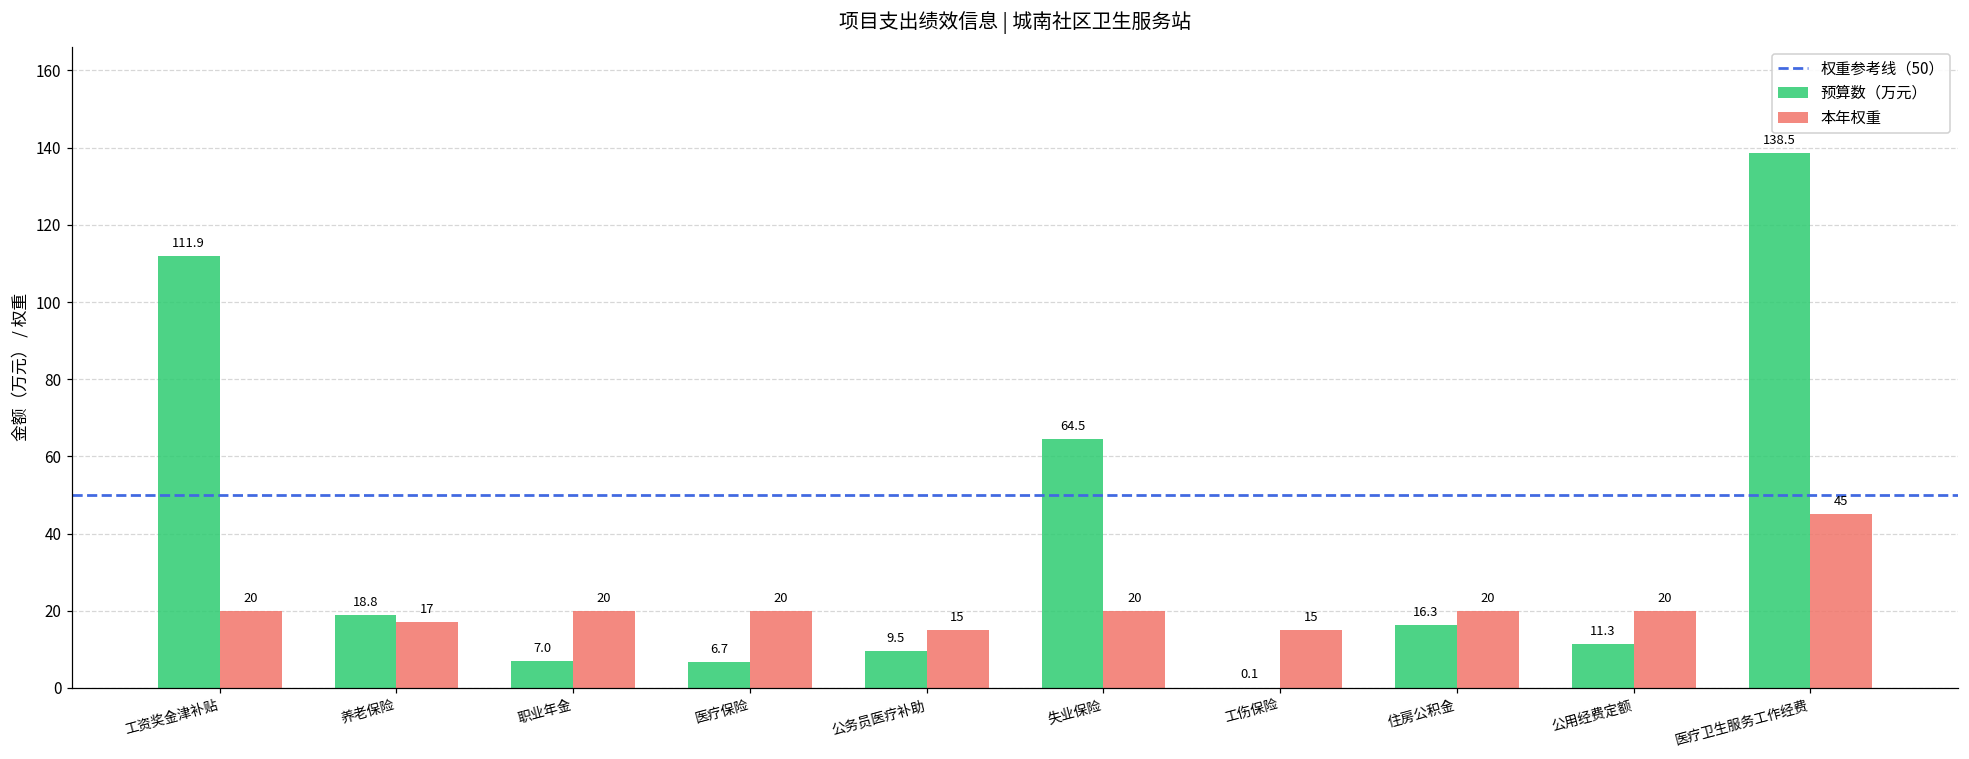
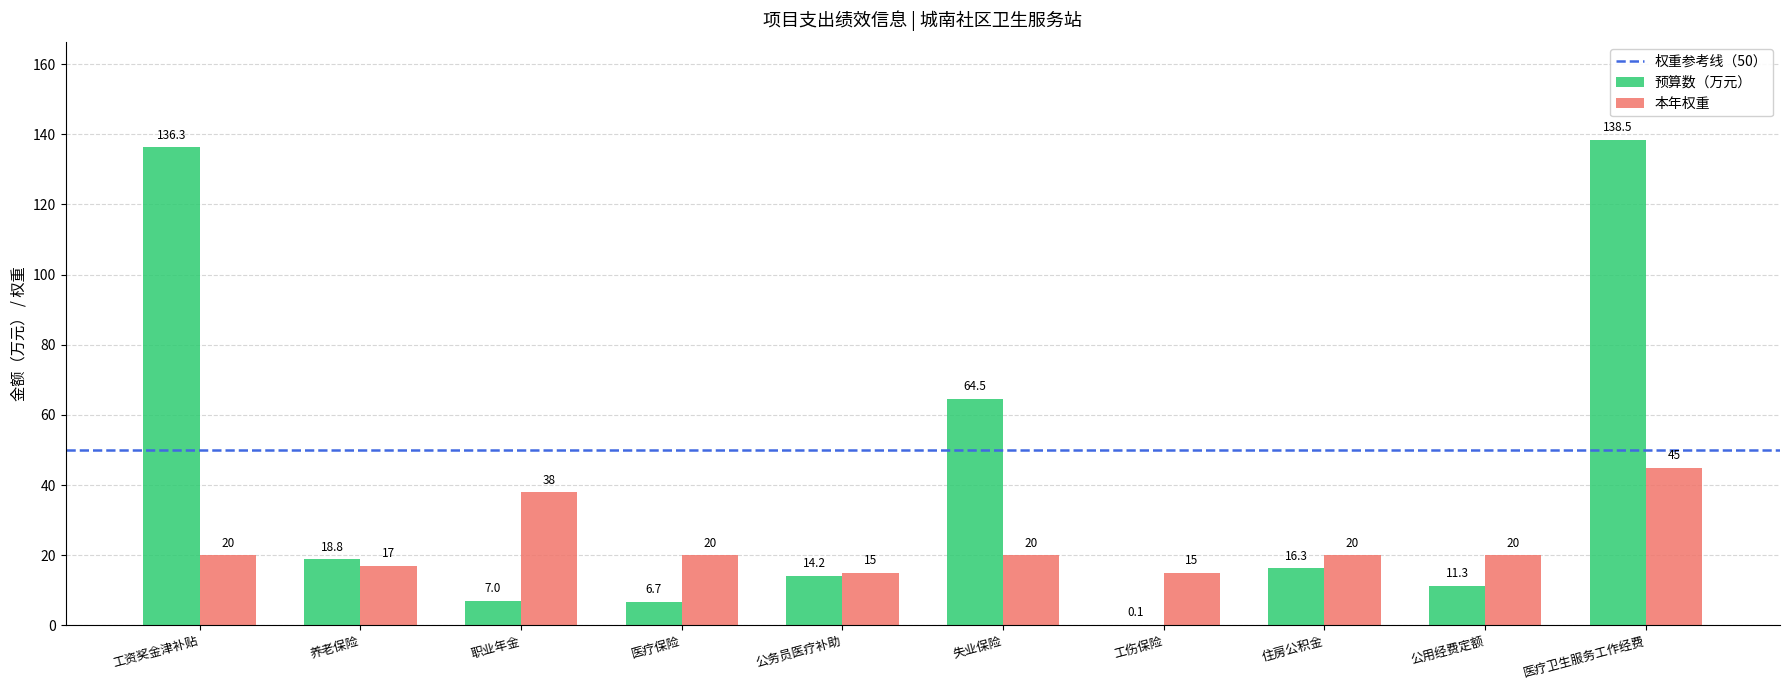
预算数（万元）, 工资奖金津补贴: 111.9 -> 136.3
本年权重, 职业年金: 20 -> 38
预算数（万元）, 公务员医疗补助: 9.5 -> 14.2
